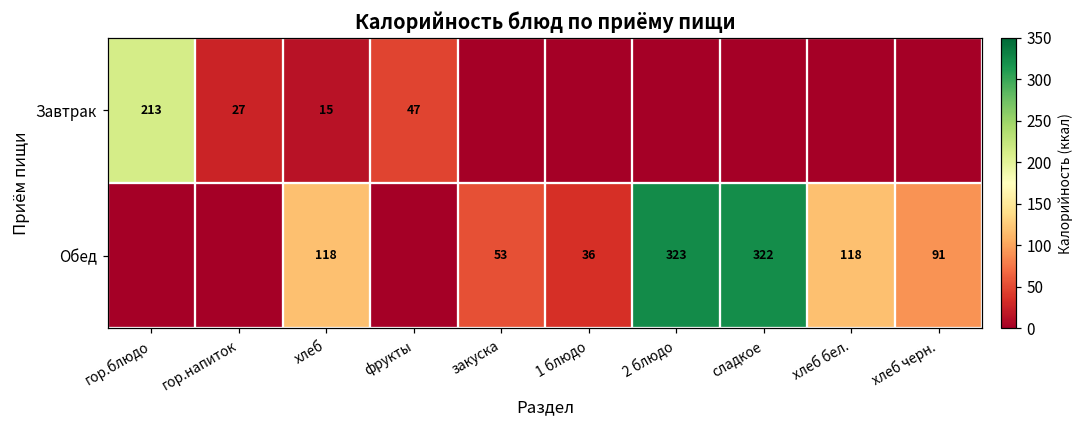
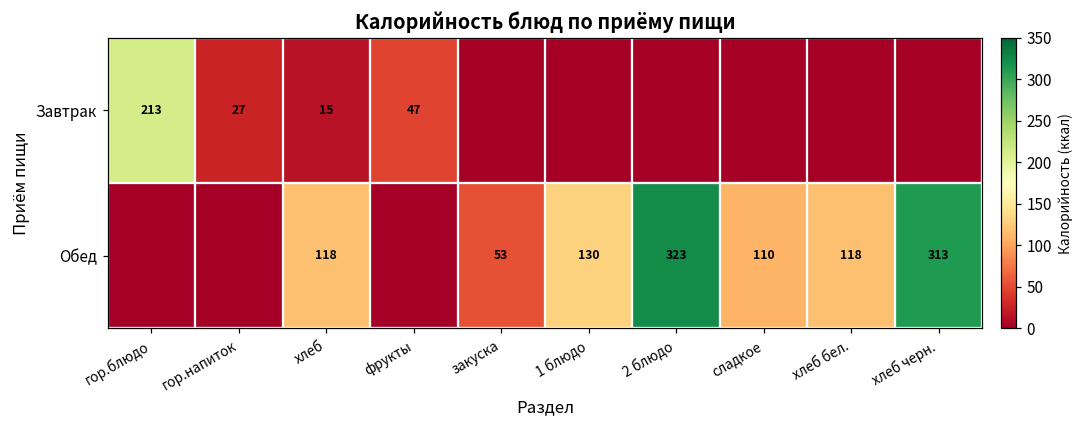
Обед, 1 блюдо: 36 -> 130
Обед, сладкое: 322 -> 110
Обед, хлеб черн.: 91 -> 313
